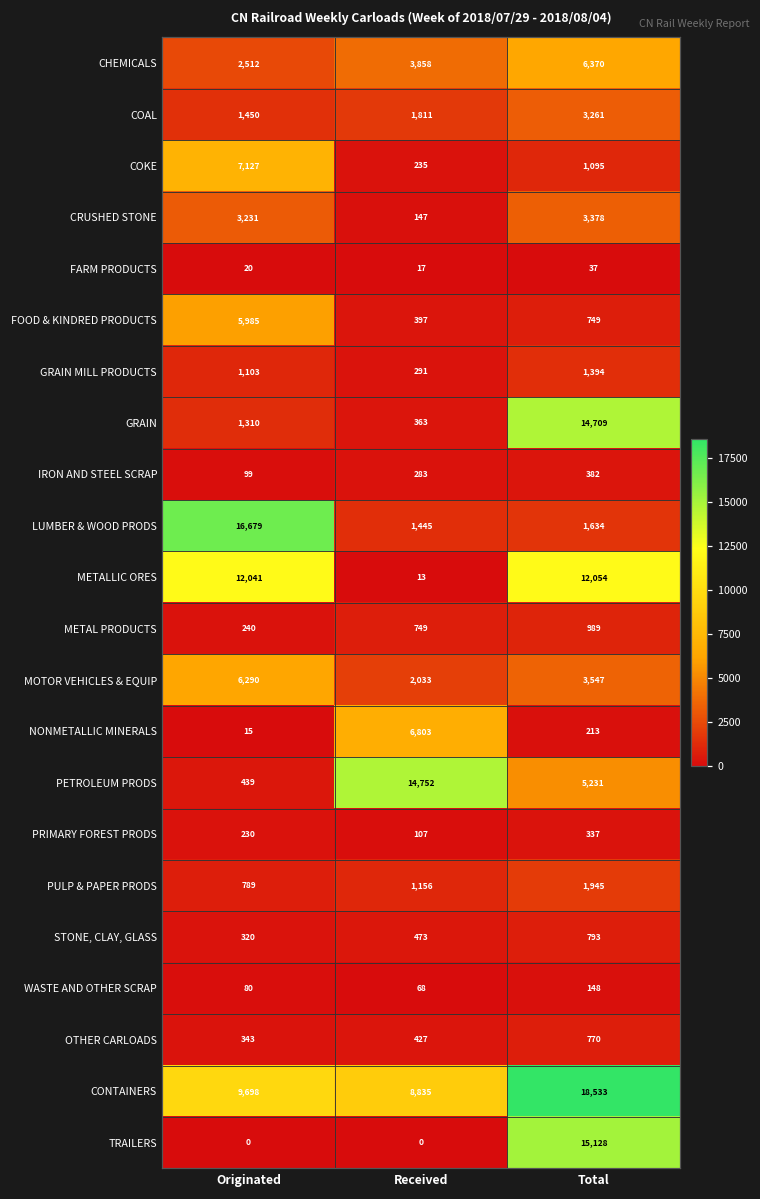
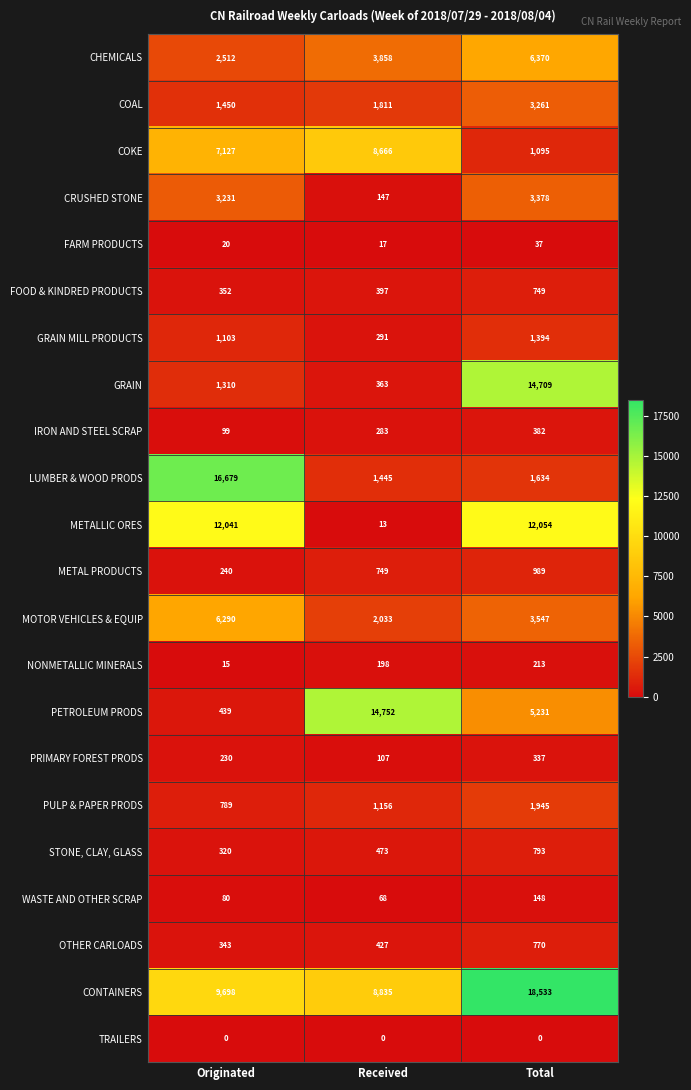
COKE, Received: 235 -> 8,666
FOOD & KINDRED PRODUCTS, Originated: 5,985 -> 352
NONMETALLIC MINERALS, Received: 6,803 -> 198
TRAILERS, Total: 15,128 -> 0
